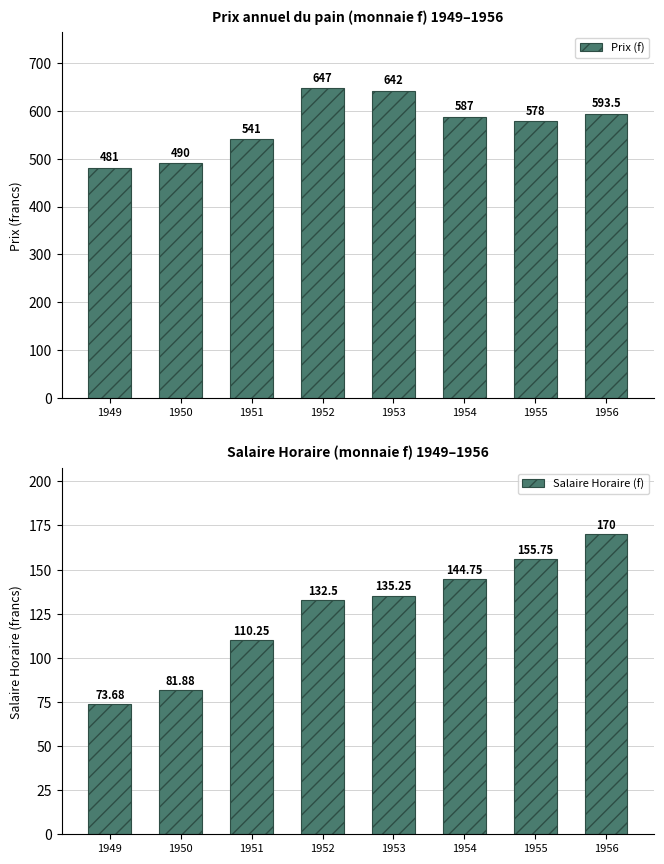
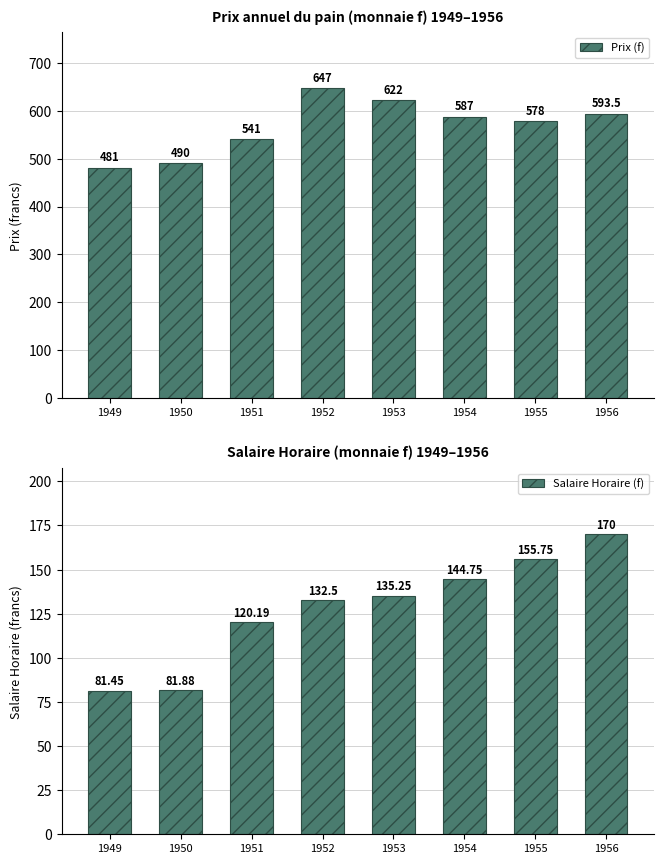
Prix annuel du pain (monnaie f) 1949–1956, 1953: 642 -> 622
Salaire Horaire (monnaie f) 1949–1956, 1949: 73.68 -> 81.45
Salaire Horaire (monnaie f) 1949–1956, 1951: 110.25 -> 120.19
